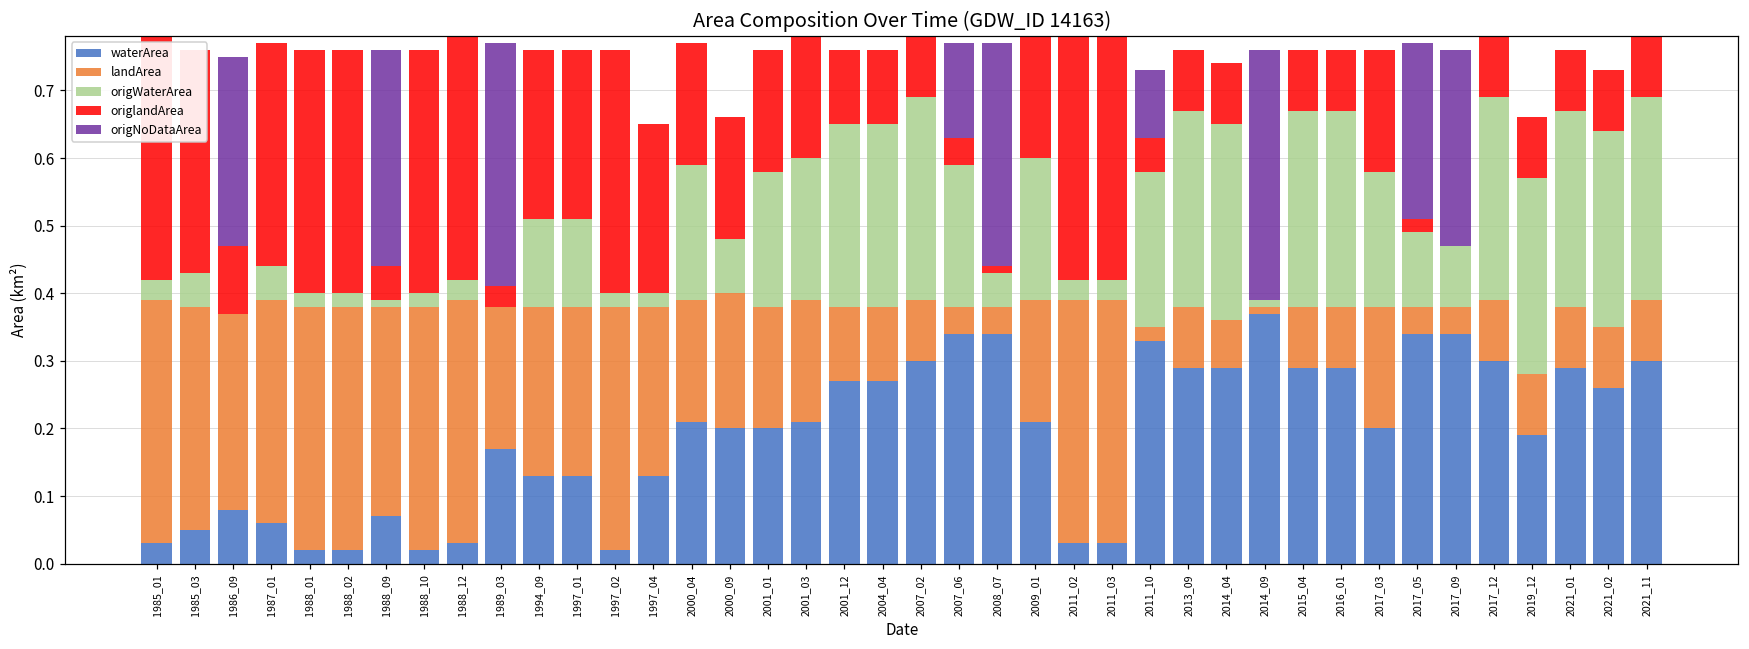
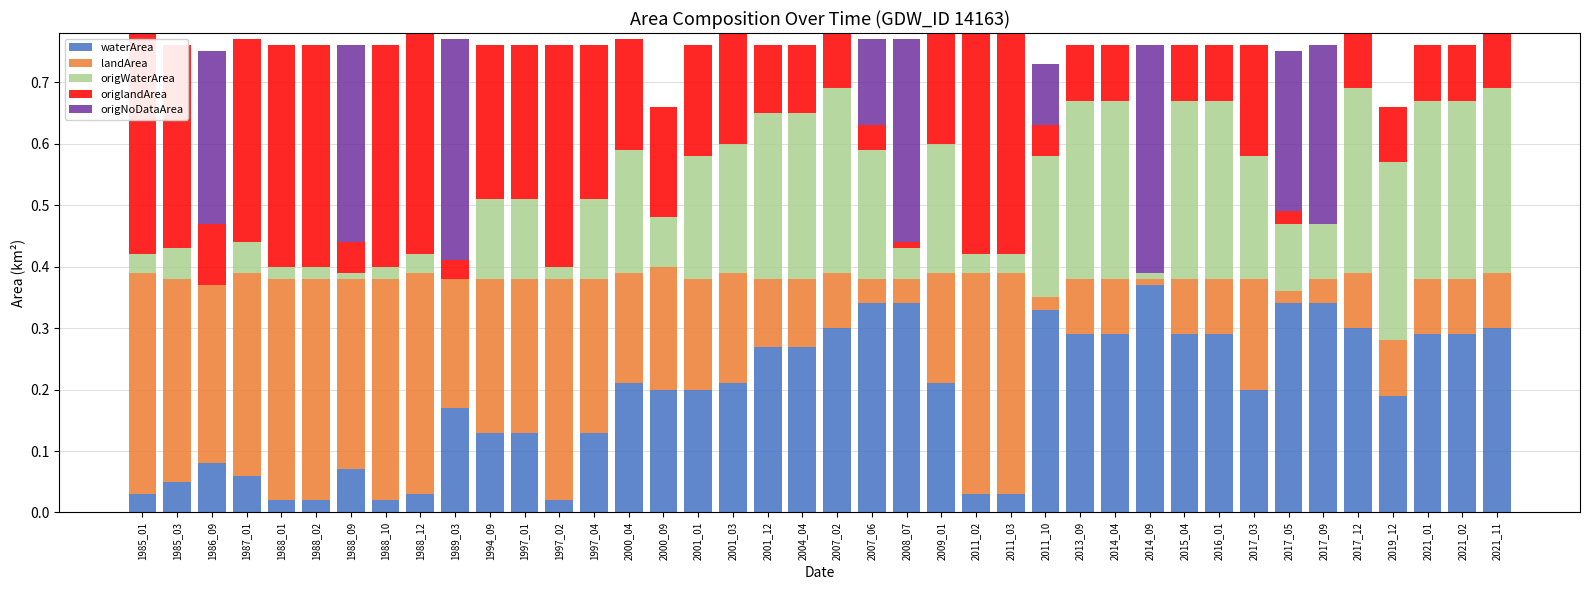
origWaterArea, 1997_04: 0.02 -> 0.13
landArea, 2014_04: 0.07 -> 0.09
landArea, 2017_05: 0.04 -> 0.02
waterArea, 2021_02: 0.26 -> 0.29
